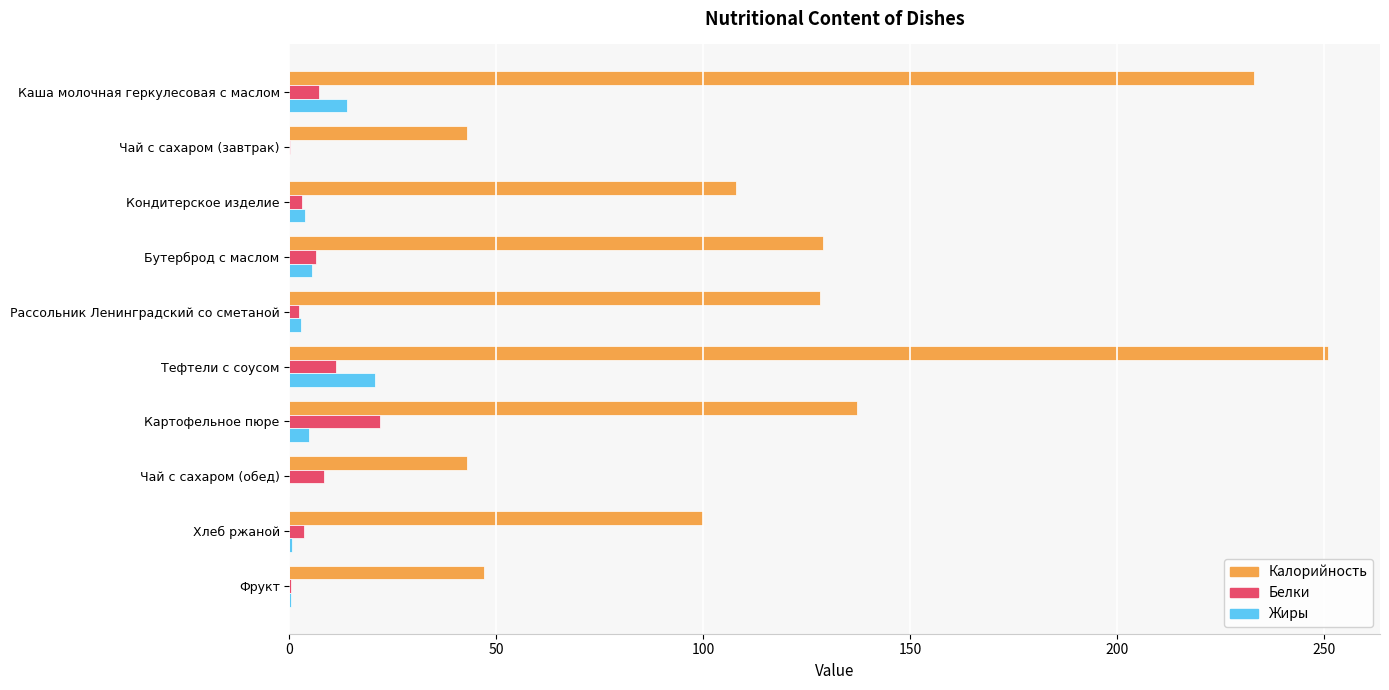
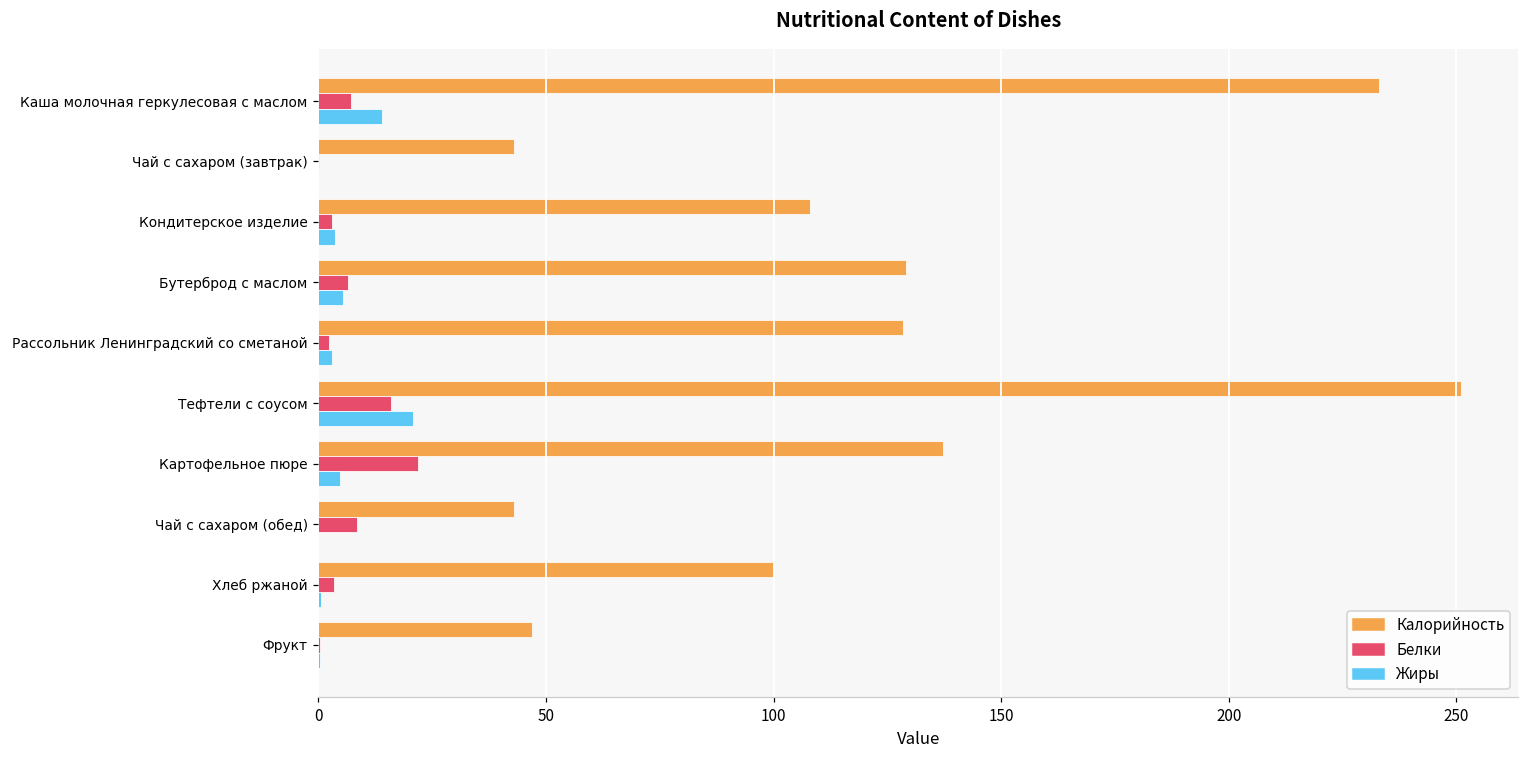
Белки, Тефтели с соусом: 11 -> 16
